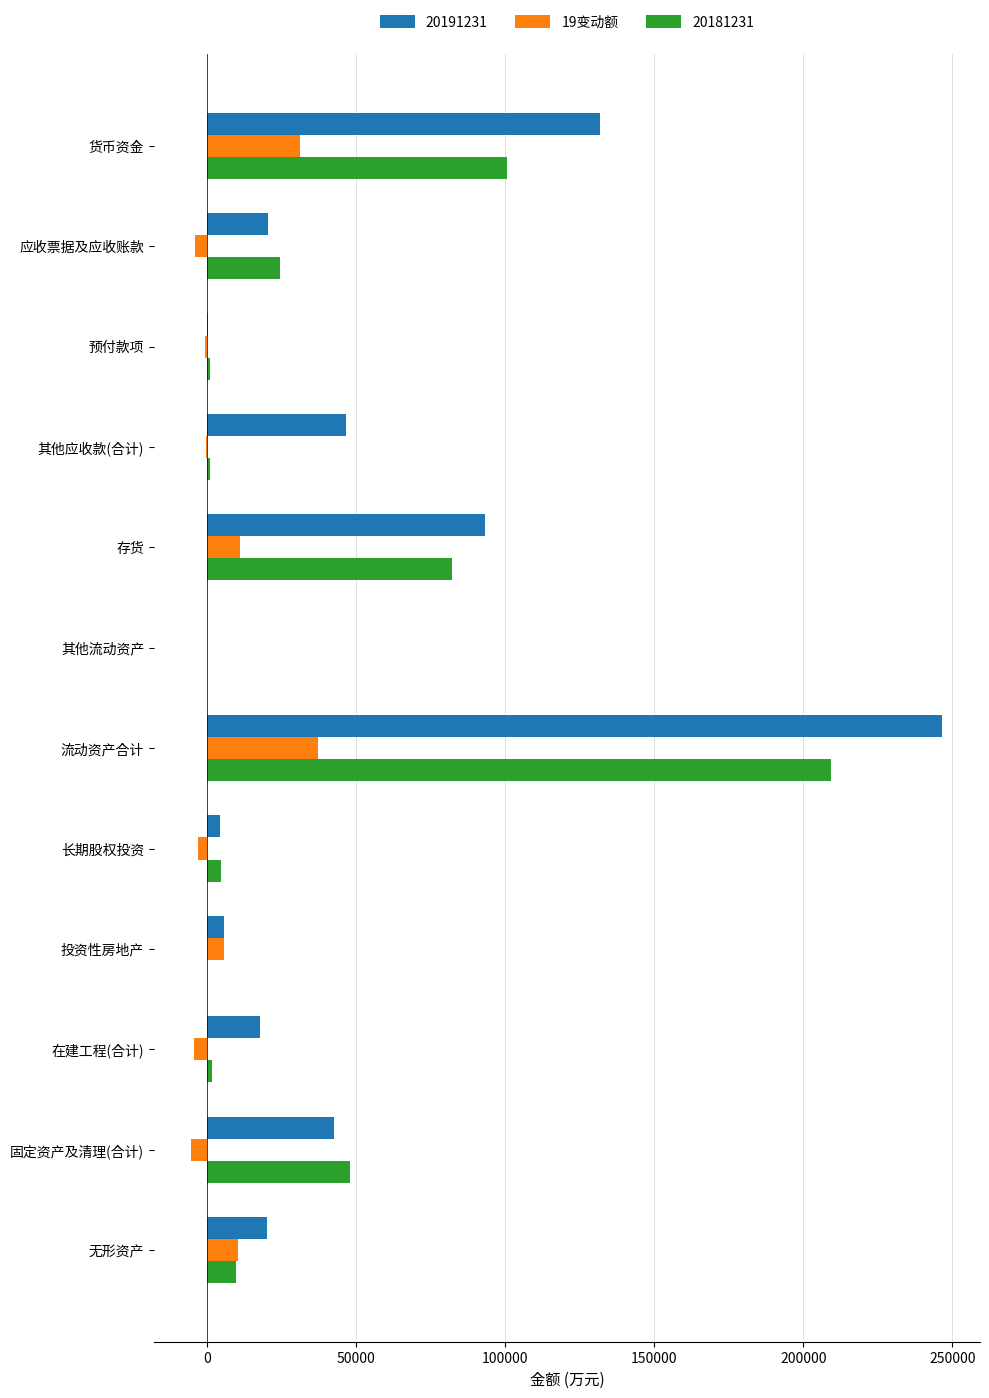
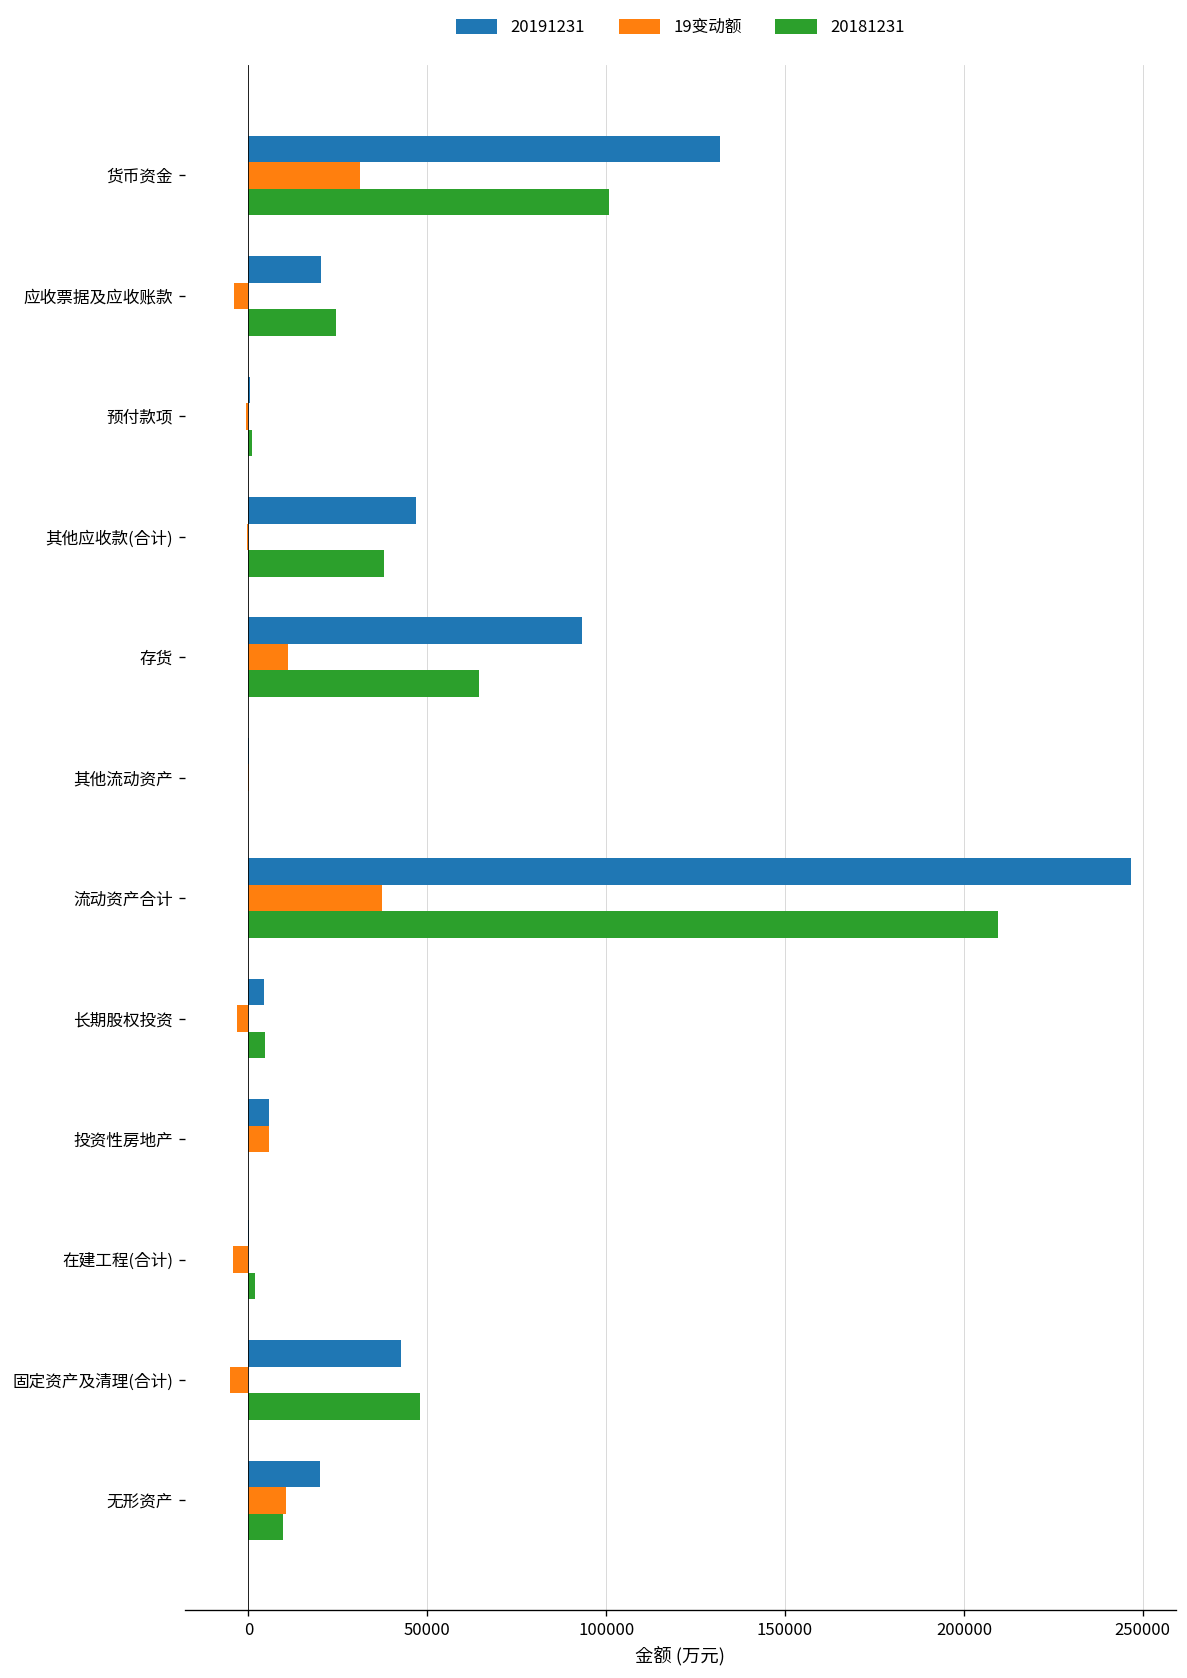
20181231, 其他应收款(合计): 1000 -> 38000
20181231, 存货: 82000 -> 64000
20191231, 在建工程(合计): 18000 -> 0
